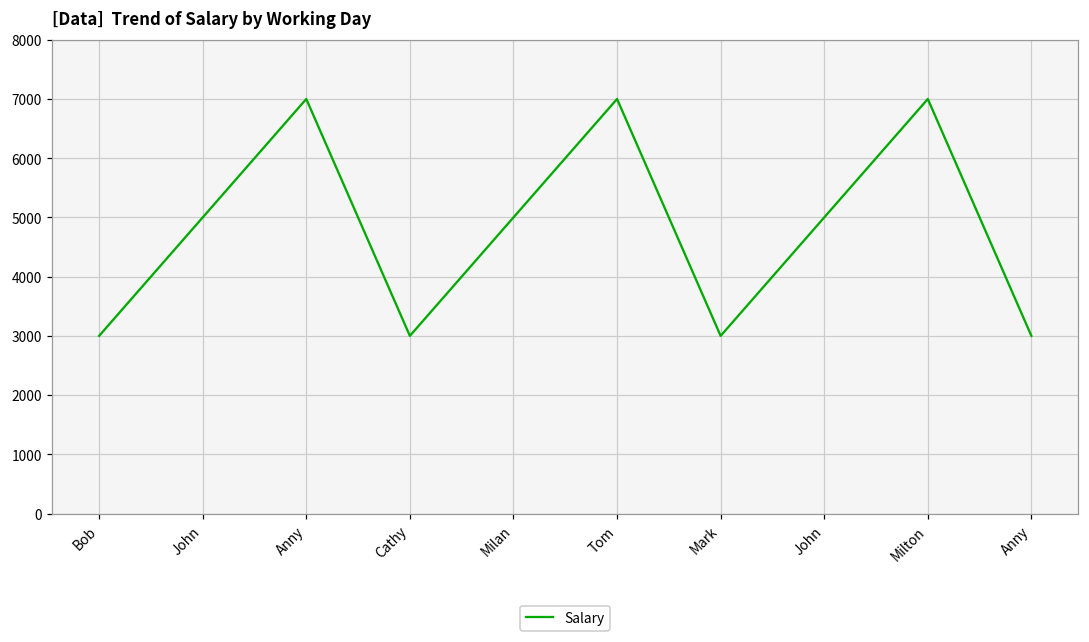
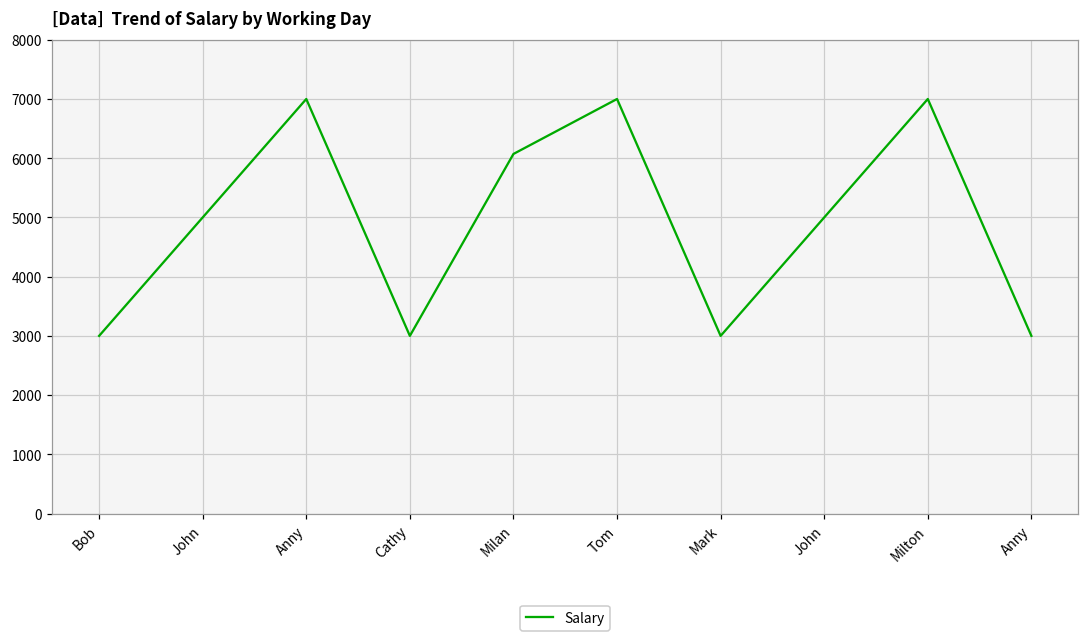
Milan: 5000 -> 6100
